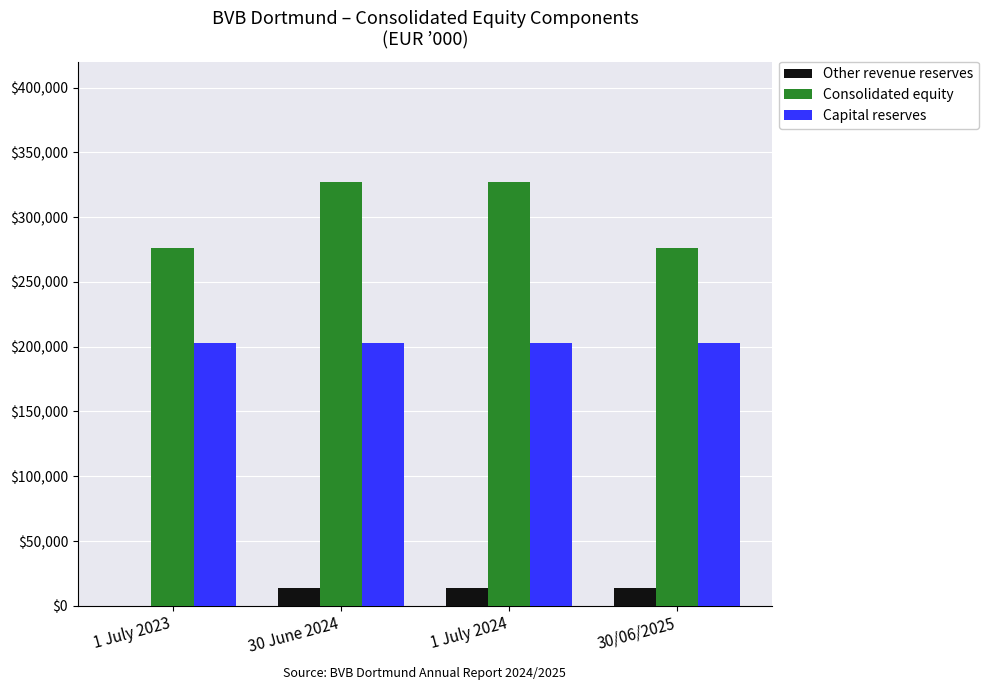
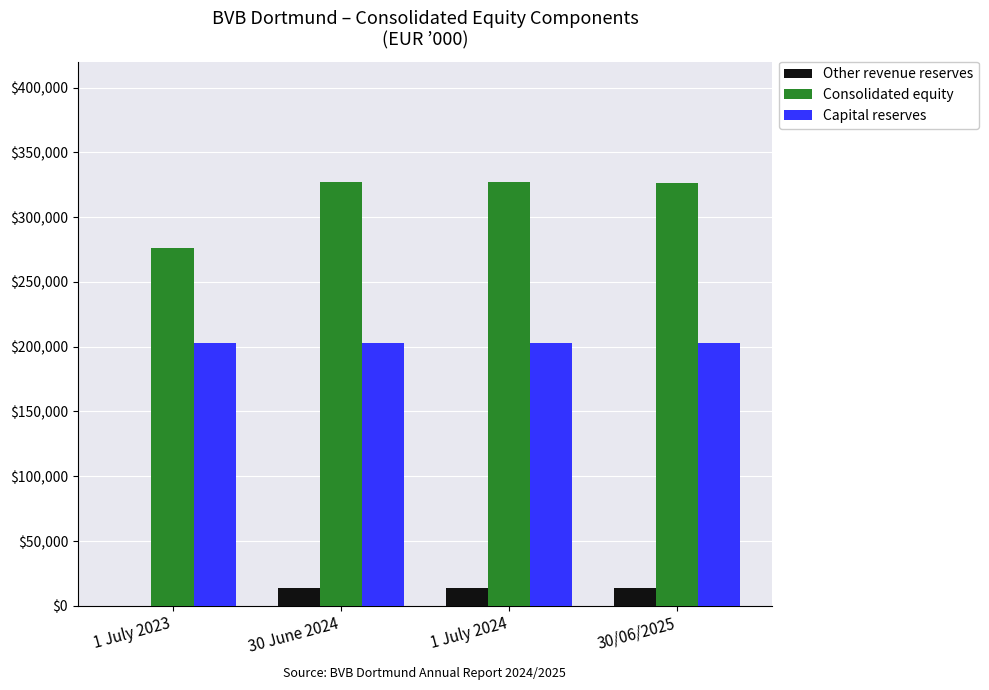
Consolidated equity, 30/06/2025: $276,000 -> $326,000
